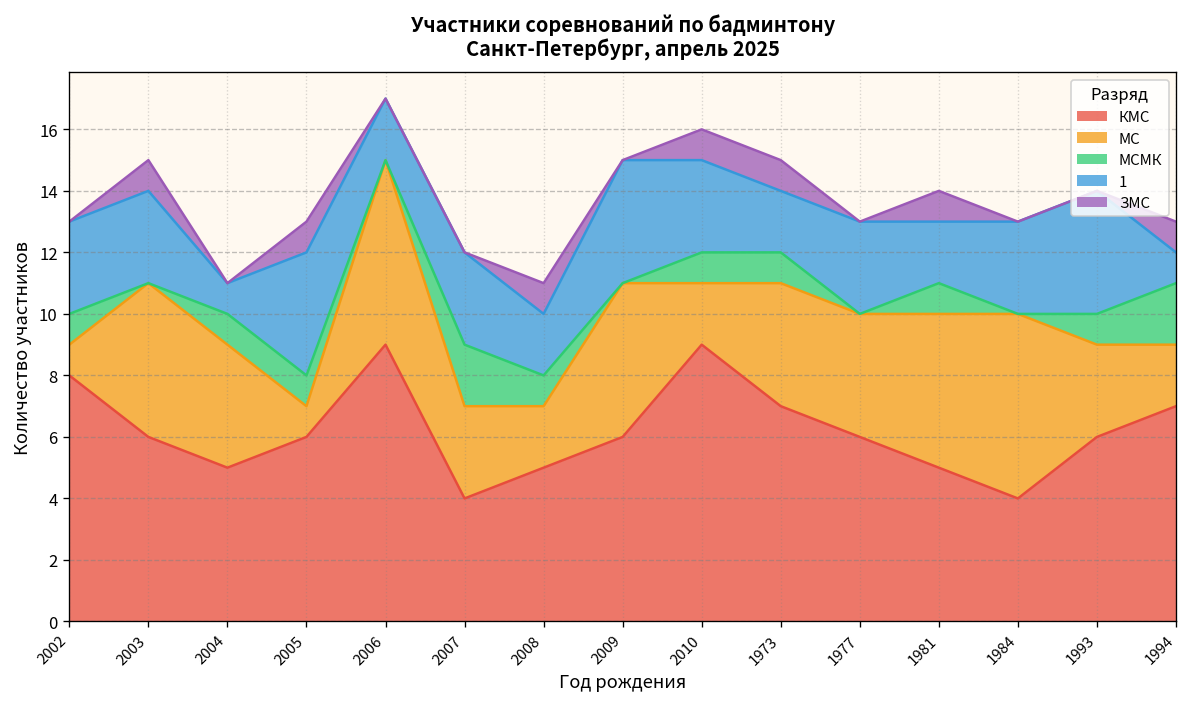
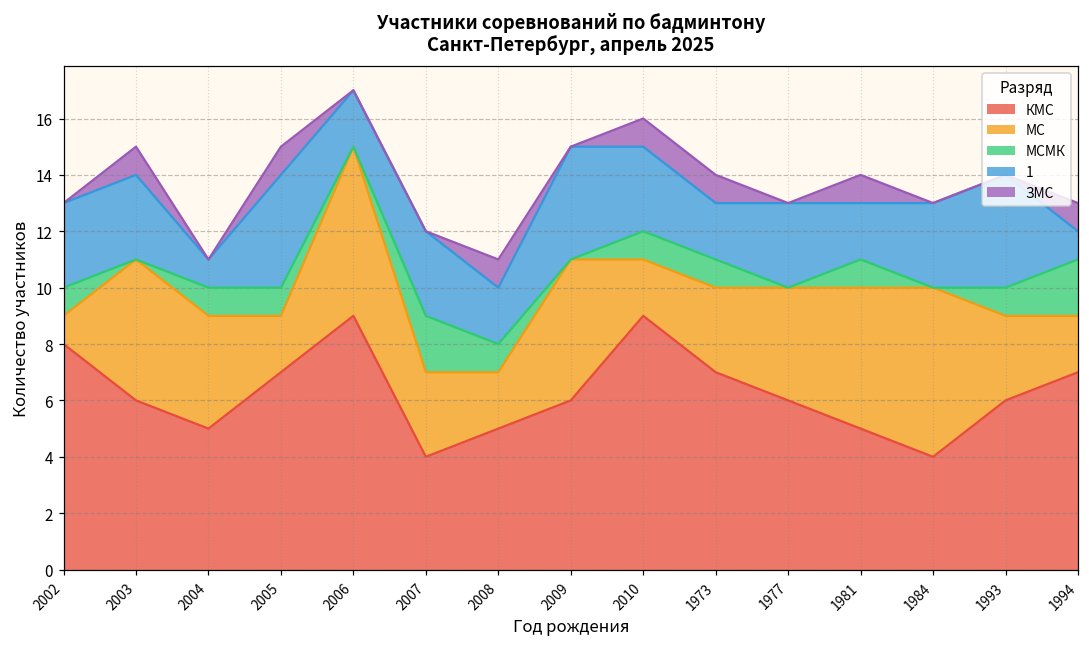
КМС, 2005: 6 -> 7
МС, 2005: 1 -> 2
МС, 1973: 4 -> 3
